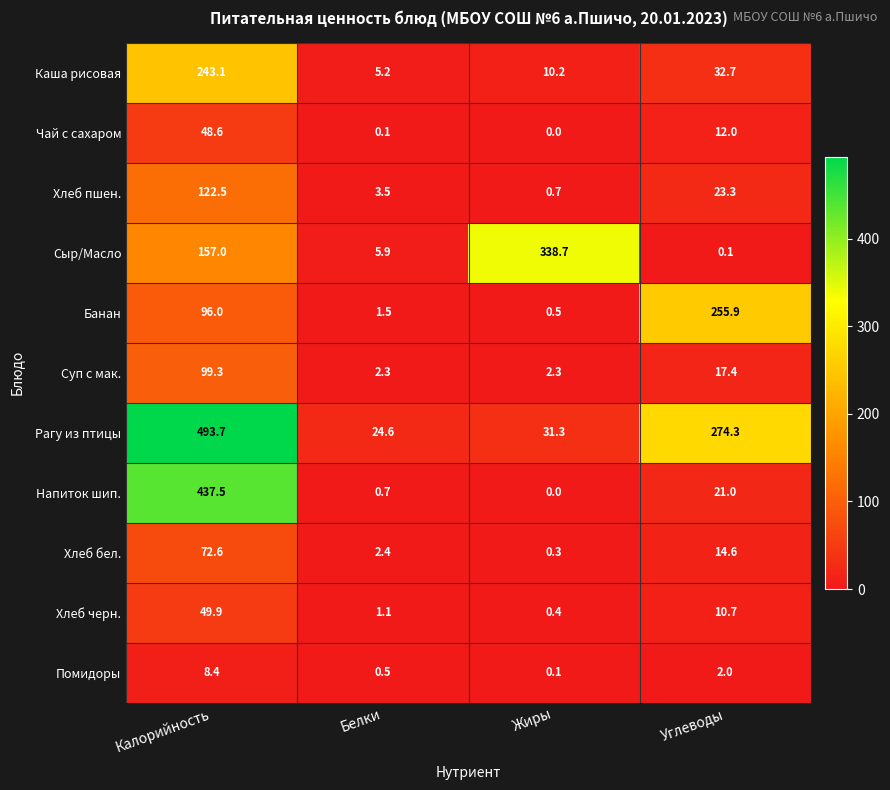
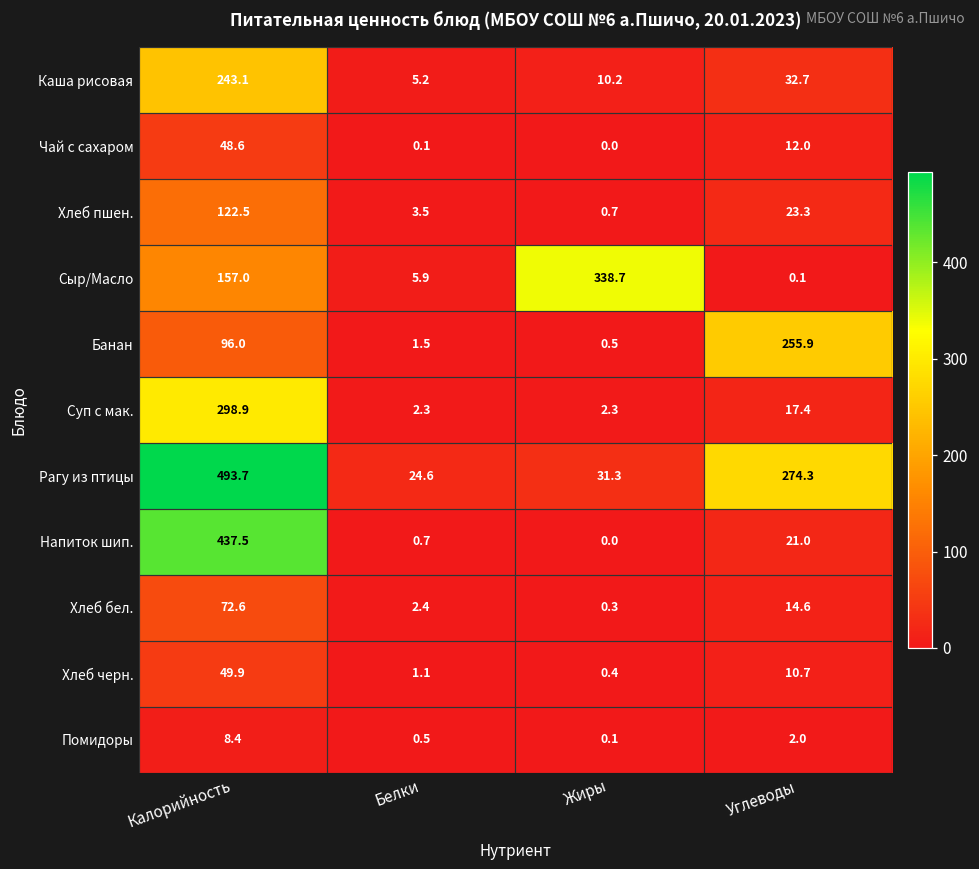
Суп с мак., Калорийность: 99.3 -> 298.9
